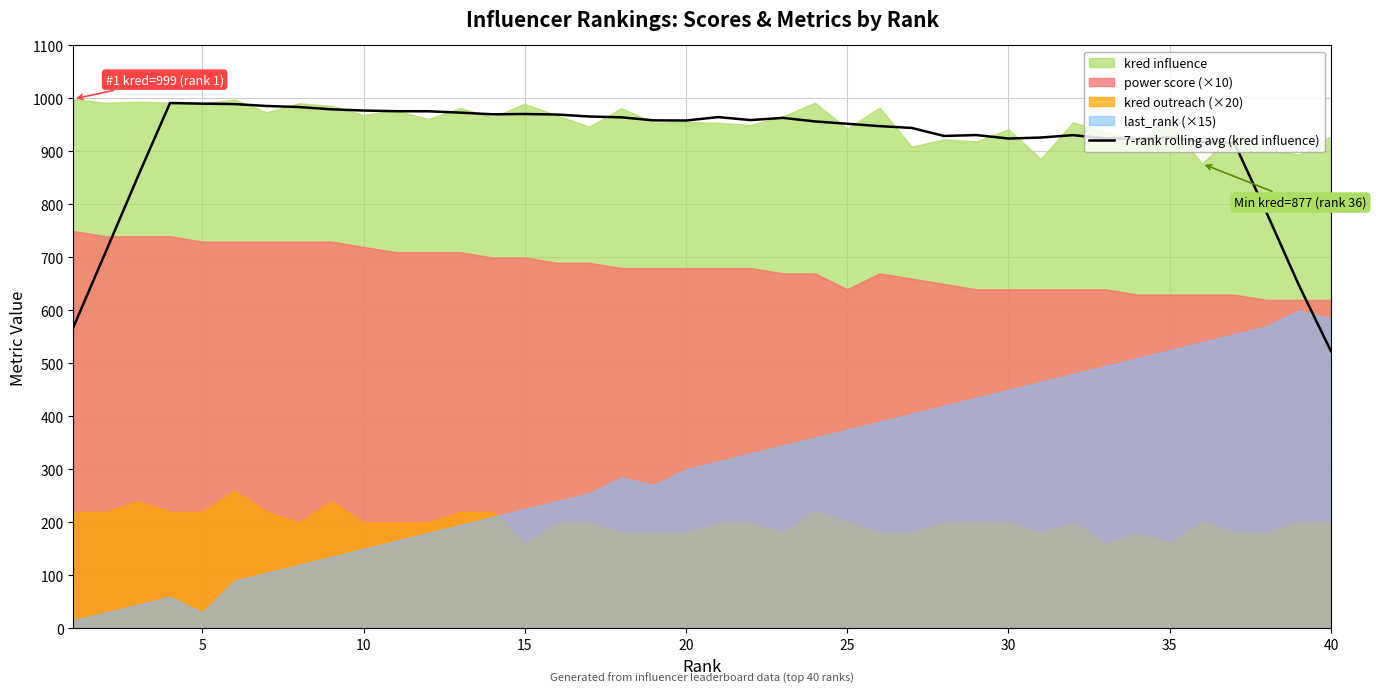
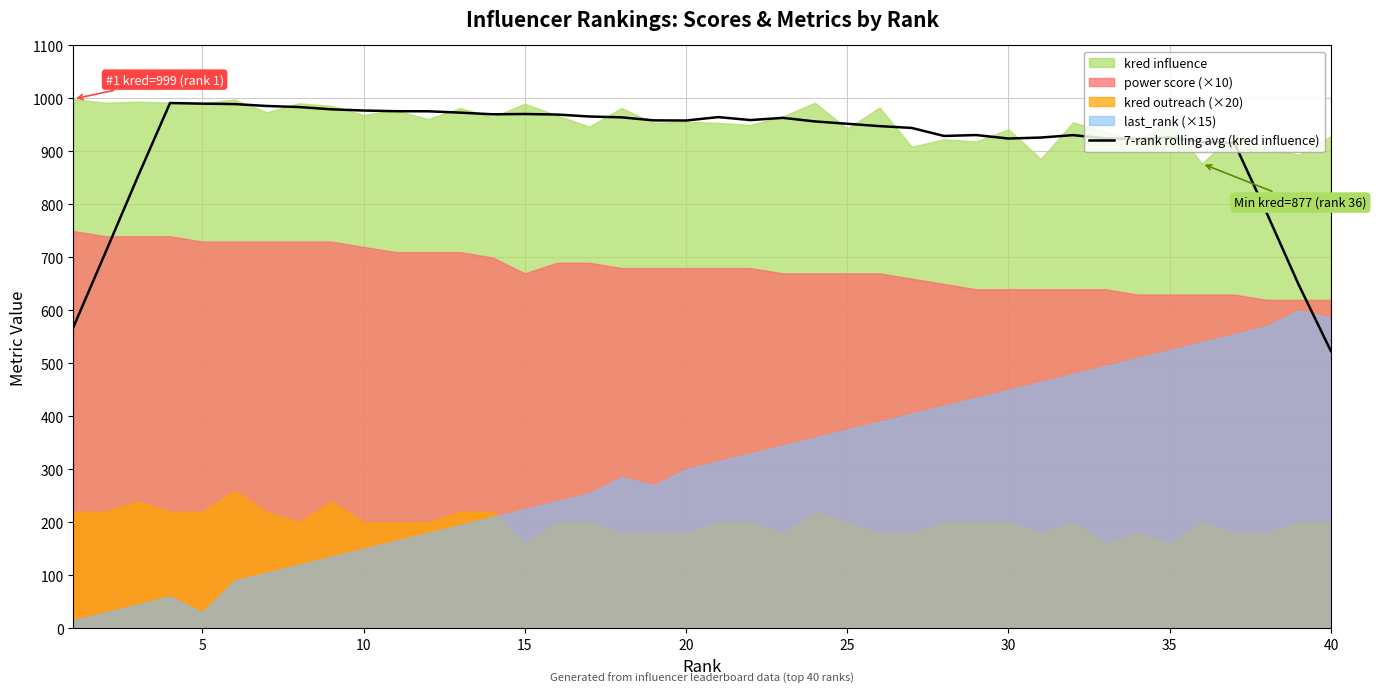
power score (×10), 15: 700 -> 670
power score (×10), 25: 640 -> 670
